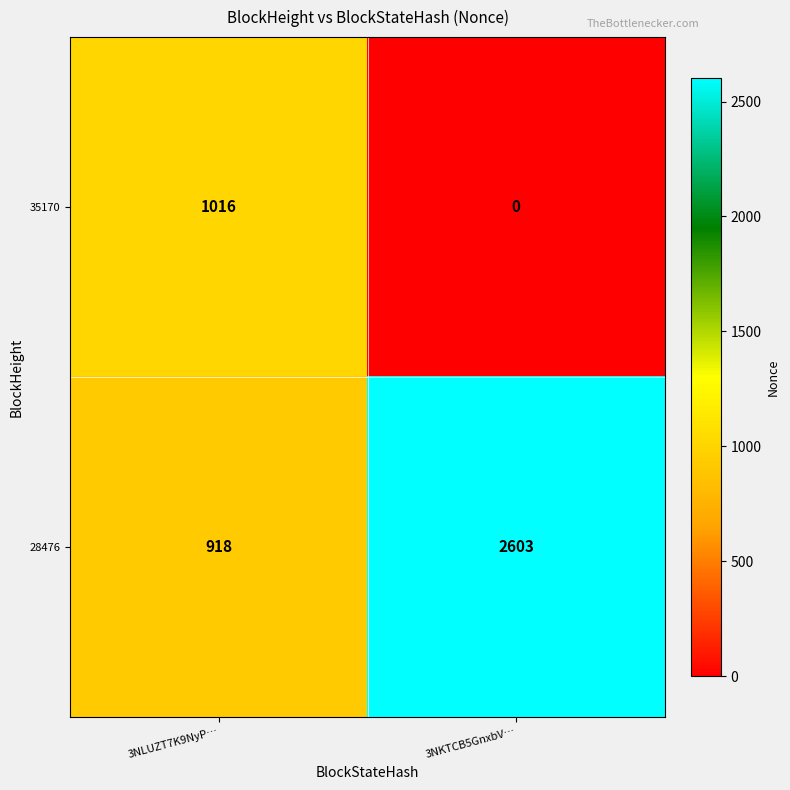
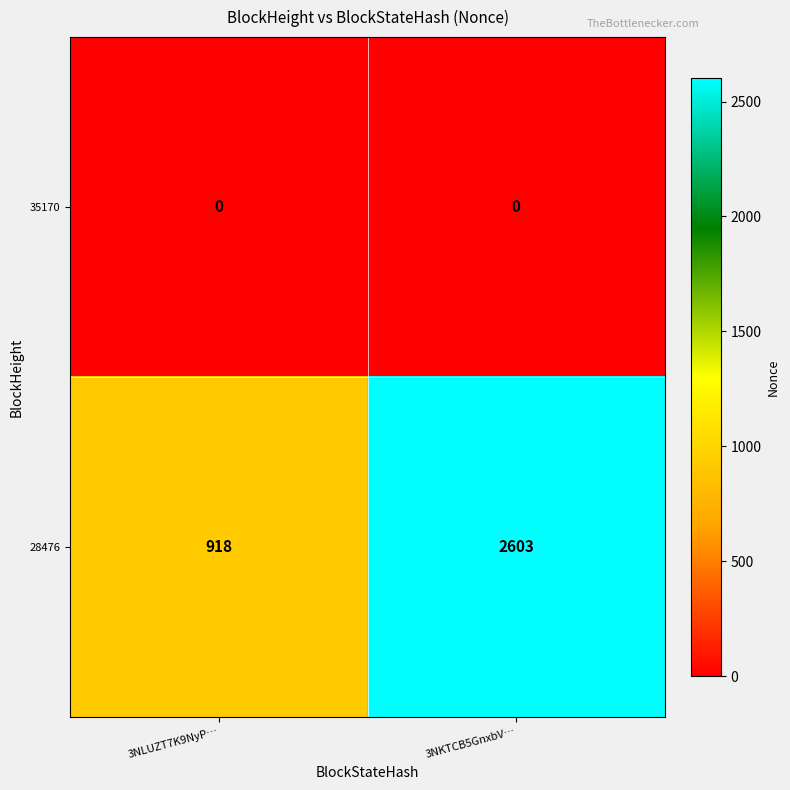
35170, 3NLUZT7K9NyP…: 1016 -> 0
